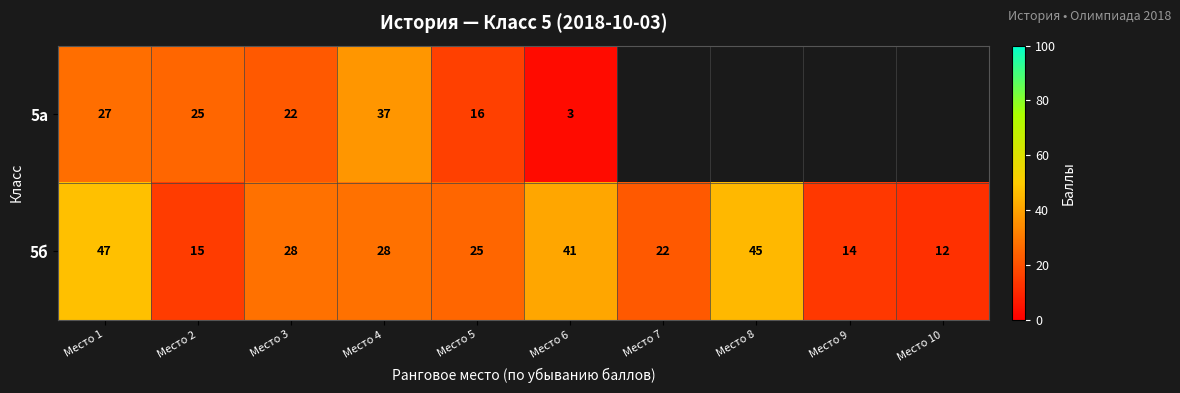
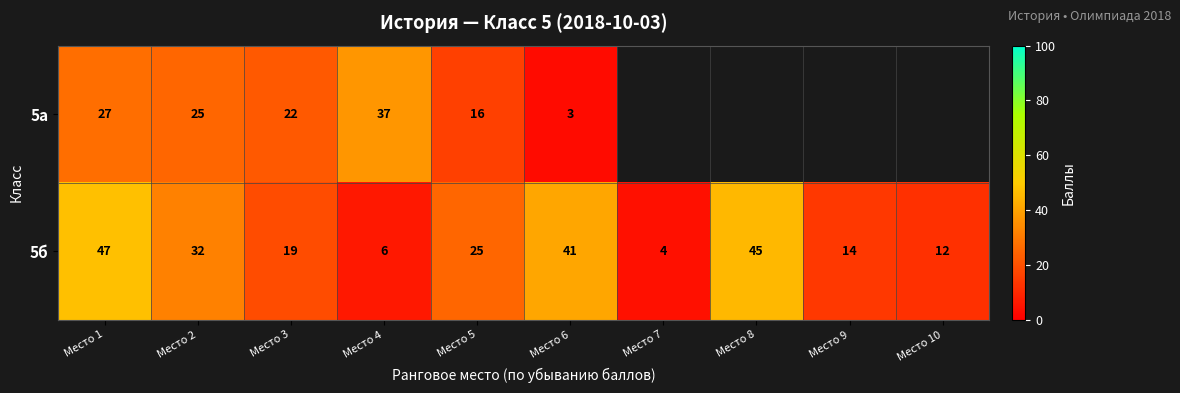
5б, Место 2: 15 -> 32
5б, Место 3: 28 -> 19
5б, Место 4: 28 -> 6
5б, Место 7: 22 -> 4
